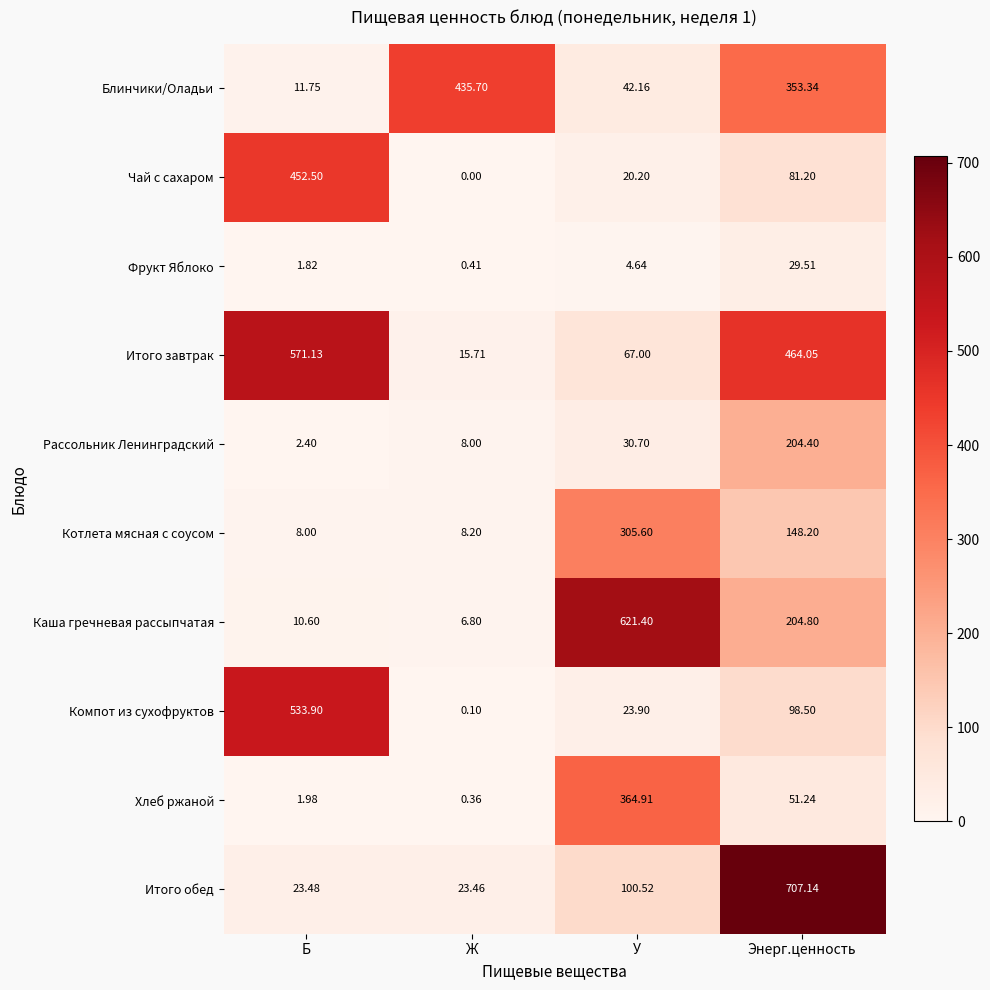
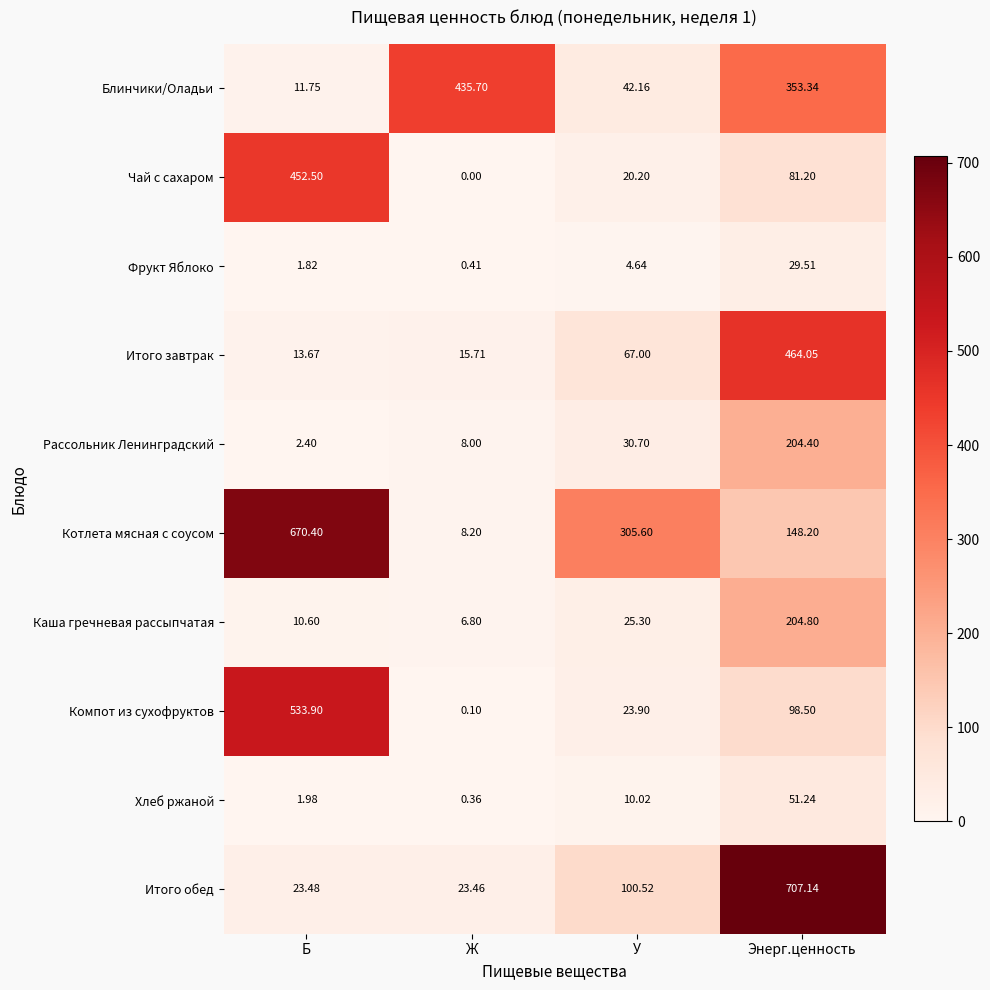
Итого завтрак, Б: 571.13 -> 13.67
Котлета мясная с соусом, Б: 8.00 -> 670.40
Каша гречневая рассыпчатая, У: 621.40 -> 25.30
Хлеб ржаной, У: 364.91 -> 10.02
